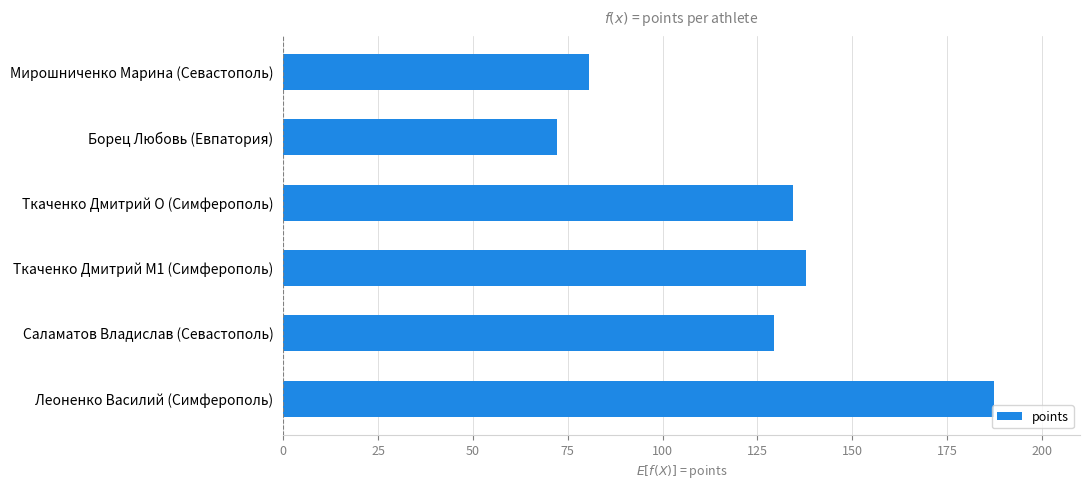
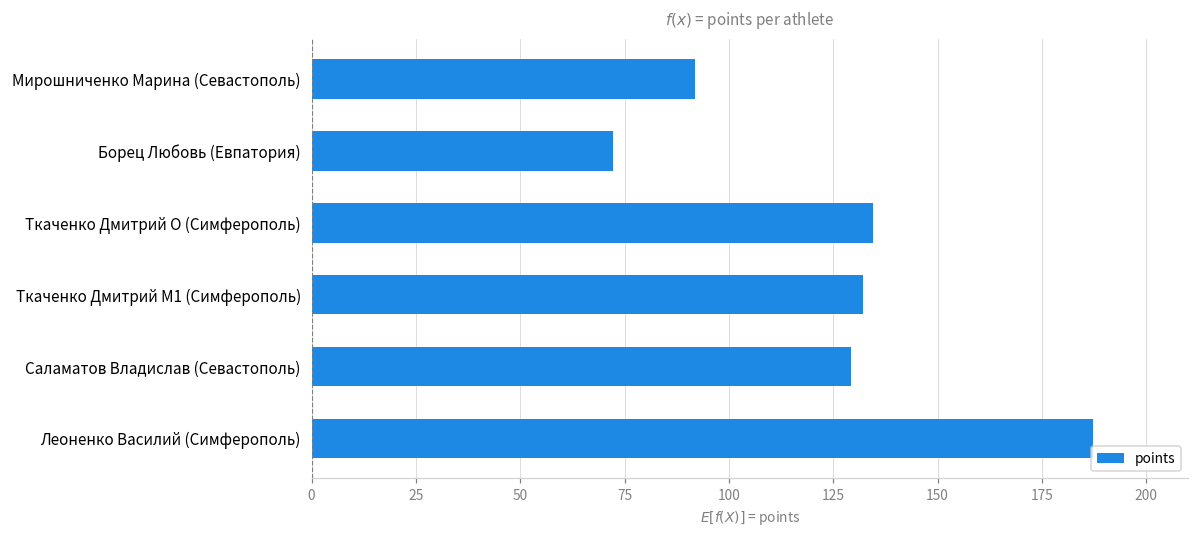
Мирошниченко Марина (Севастополь): 81 -> 92
Ткаченко Дмитрий M1 (Симферополь): 138 -> 132
